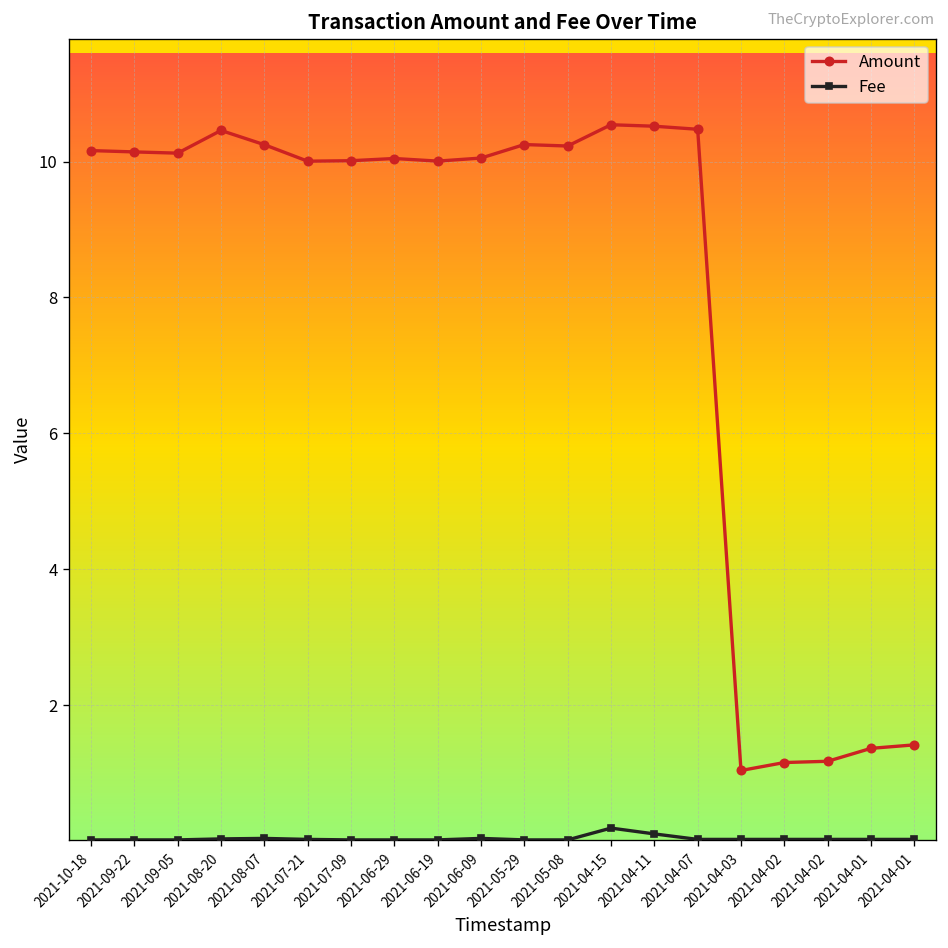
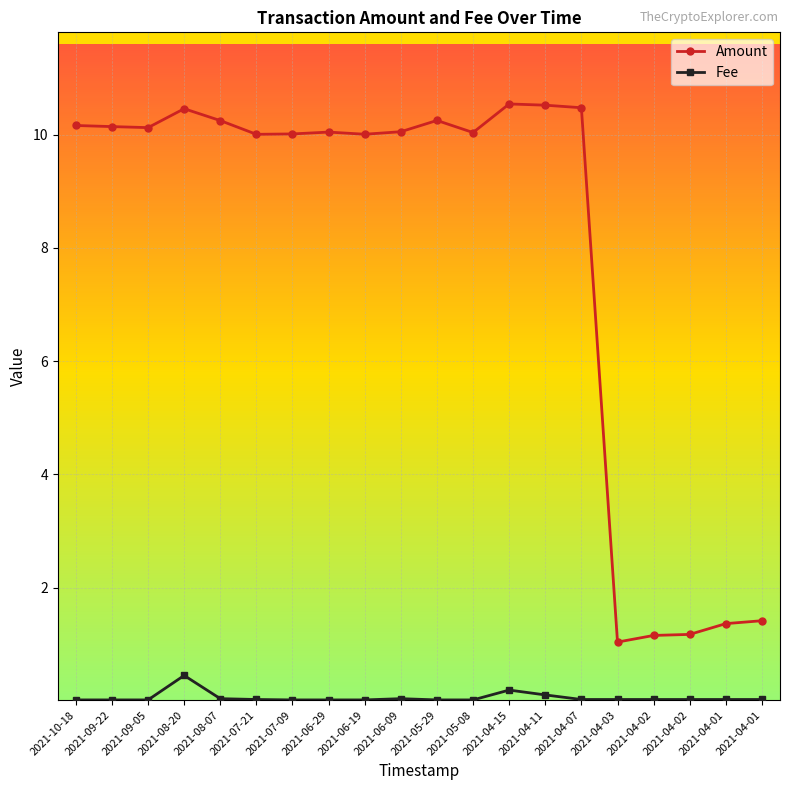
Fee, 2021-08-20: 0.0 -> 0.4
Amount, 2021-05-08: 10.2 -> 10.0
